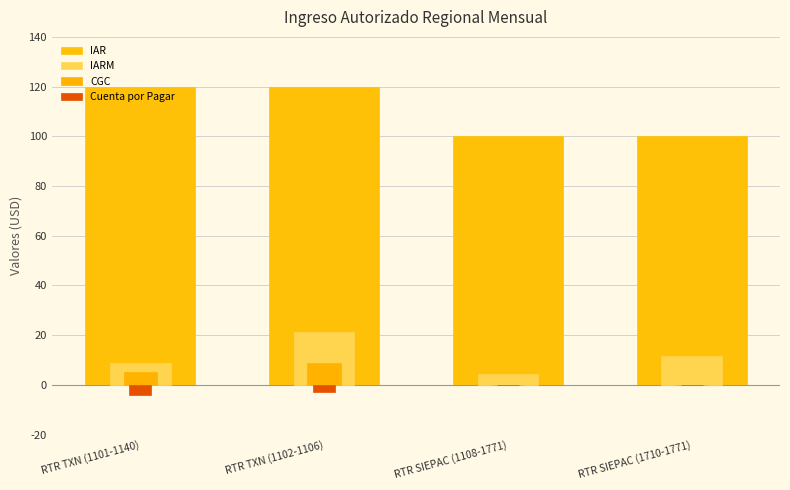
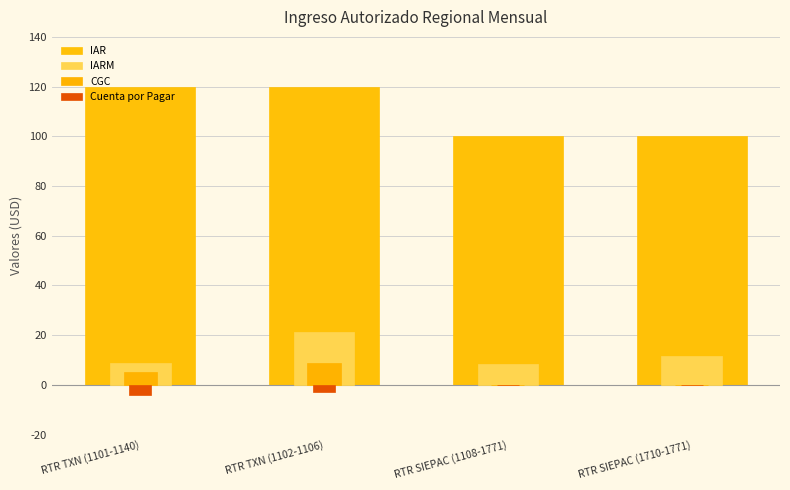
IARM, RTR SIEPAC (1108-1771): 4 -> 8
